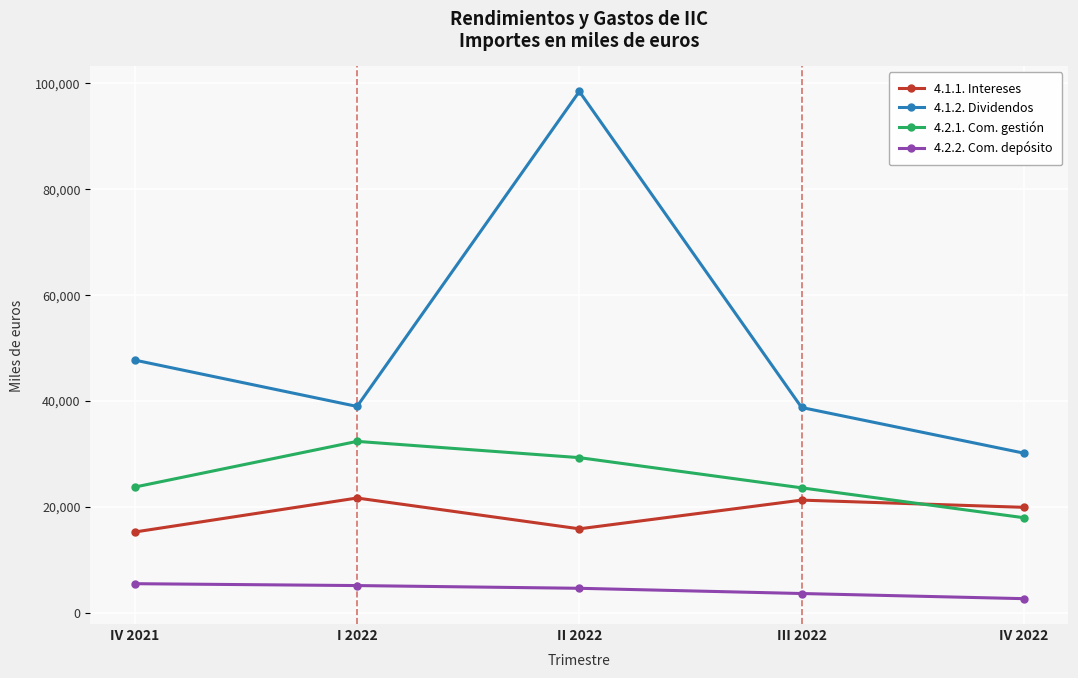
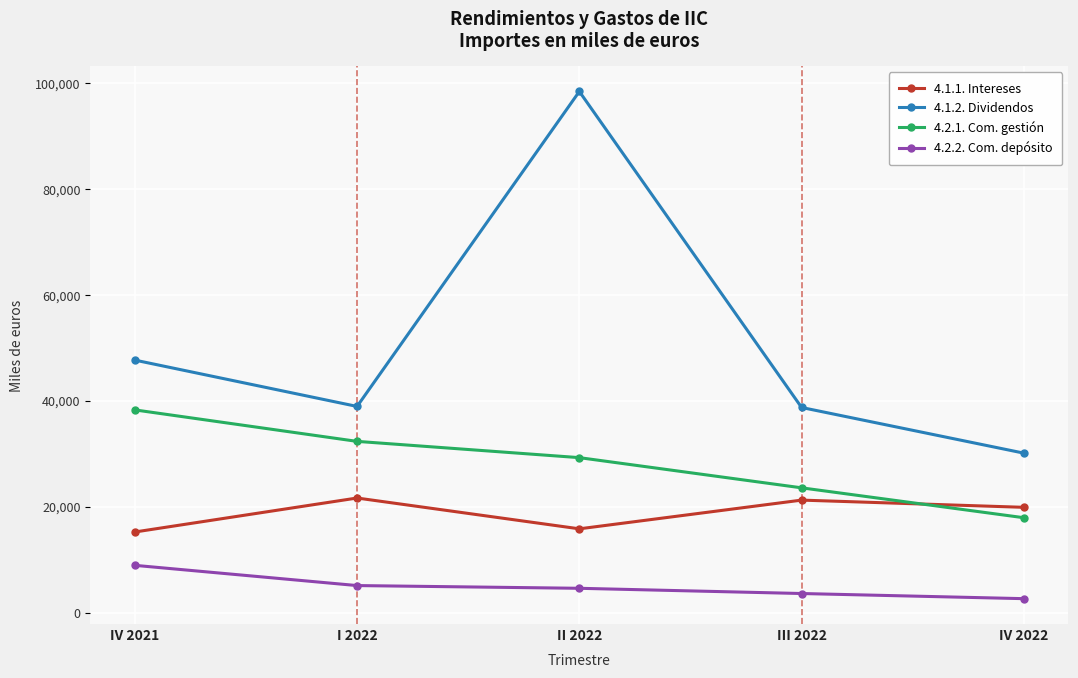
4.2.1. Com. gestión, IV 2021: 24,000 -> 38,000
4.2.2. Com. depósito, IV 2021: 5,000 -> 9,000
